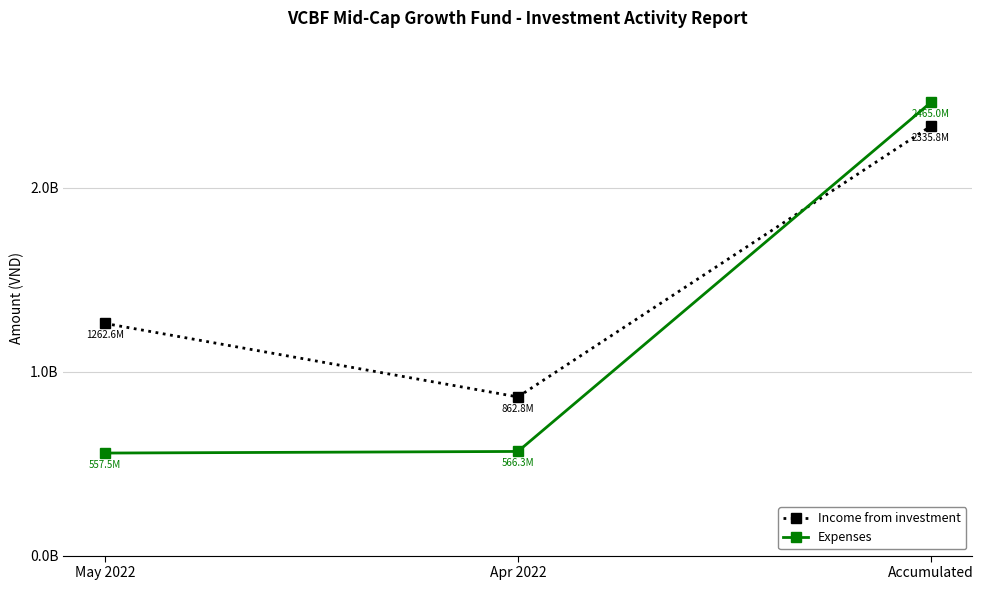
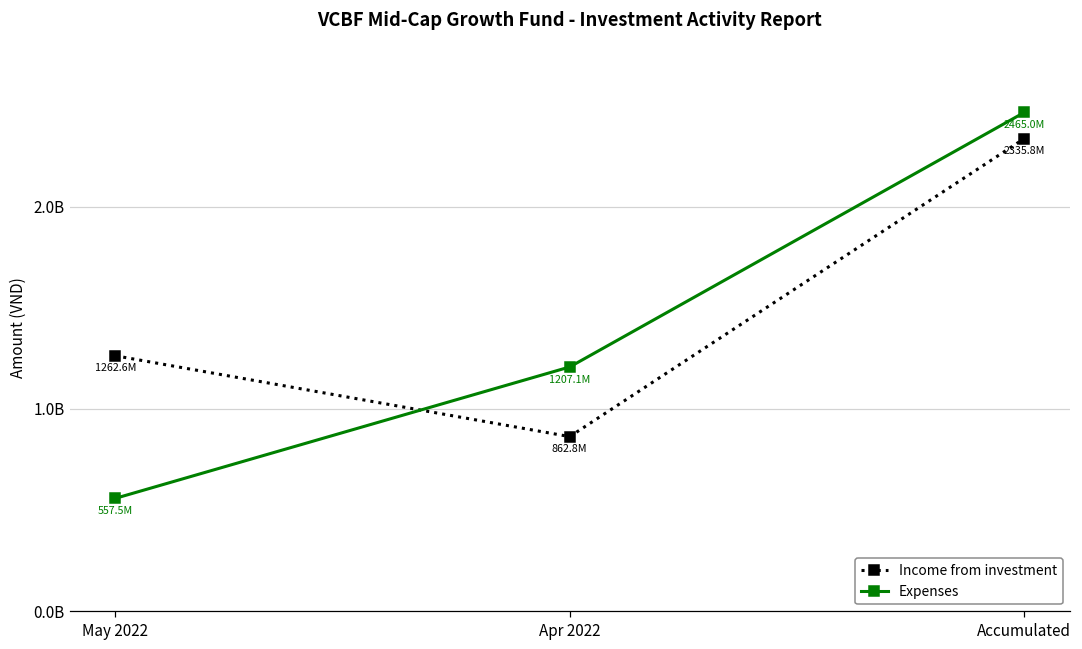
Expenses, Apr 2022: 566.3M -> 1207.1M
